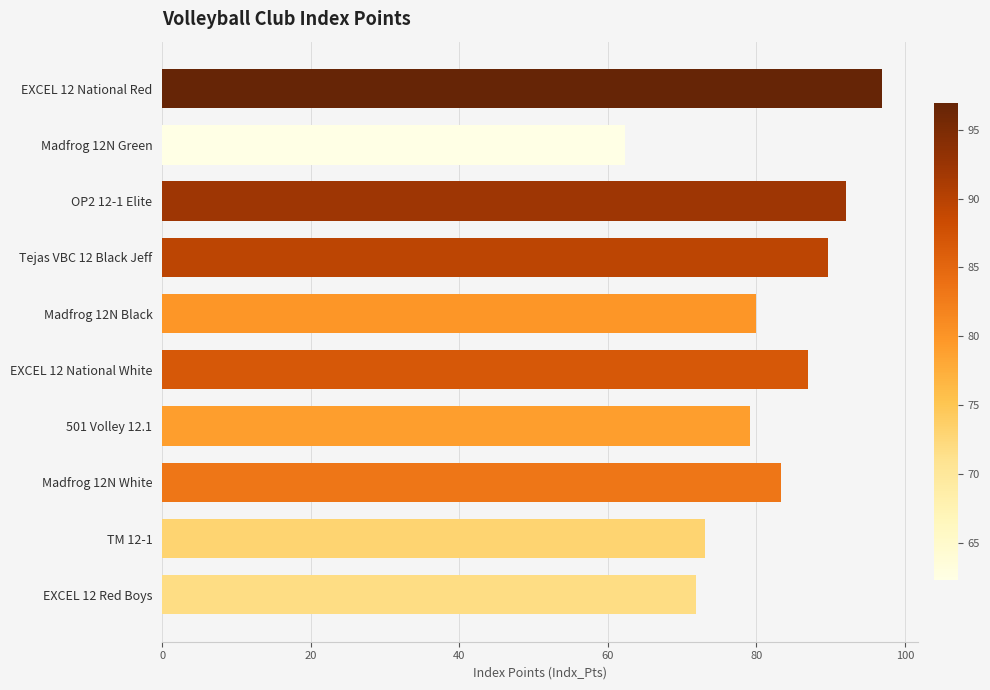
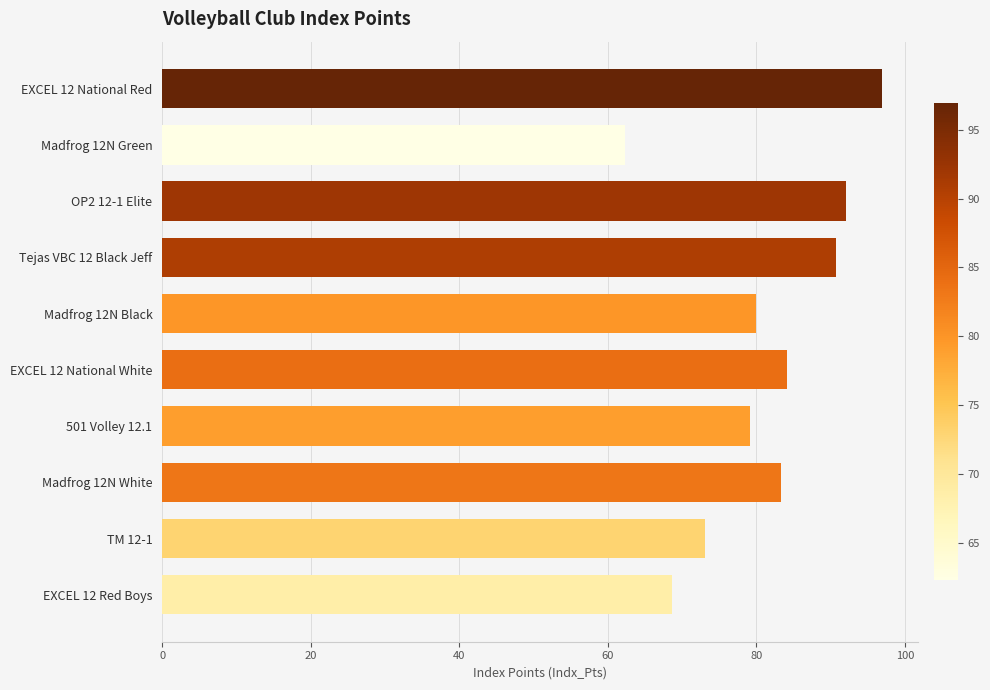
Tejas VBC 12 Black Jeff: 90 -> 91
EXCEL 12 National White: 87 -> 84
EXCEL 12 Red Boys: 72 -> 69
